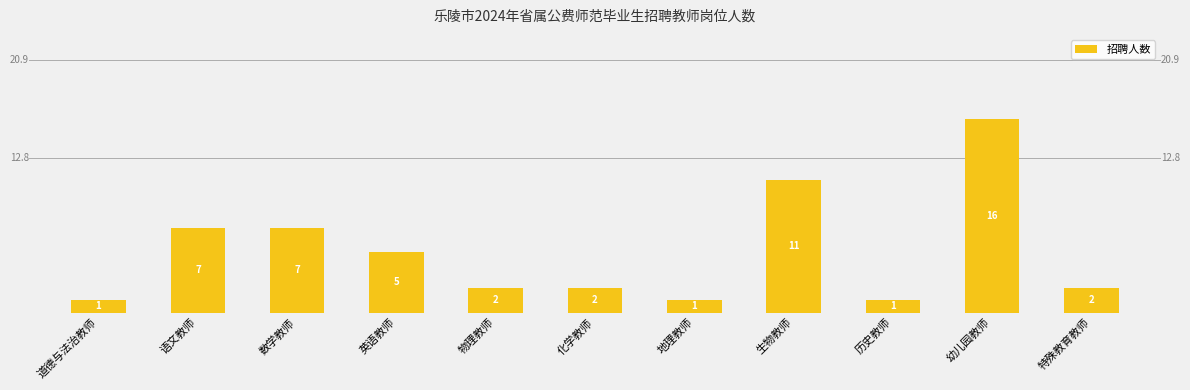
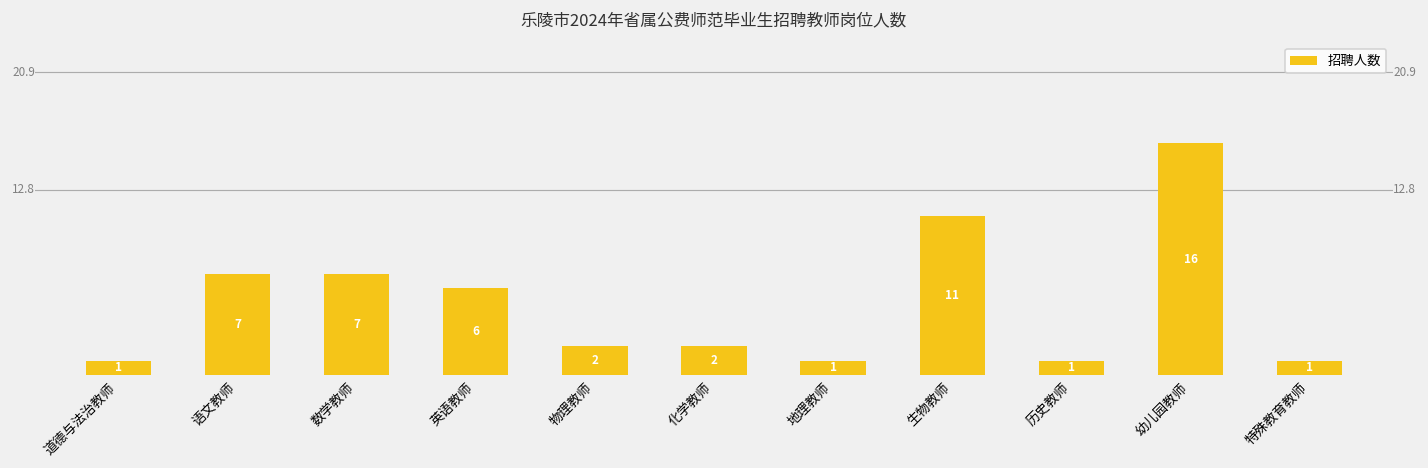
英语教师: 5 -> 6
特殊教育教师: 2 -> 1
